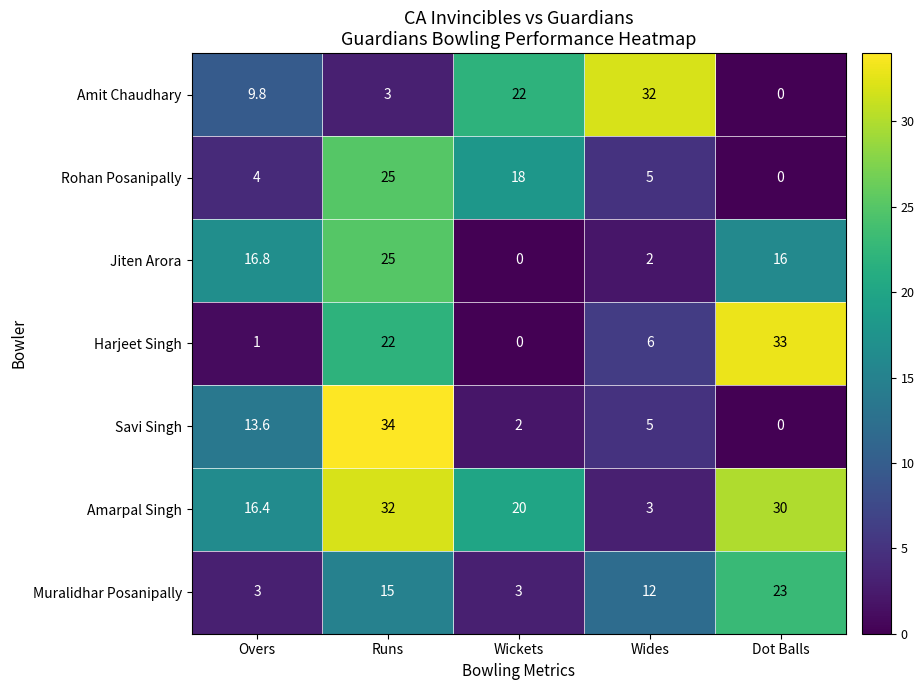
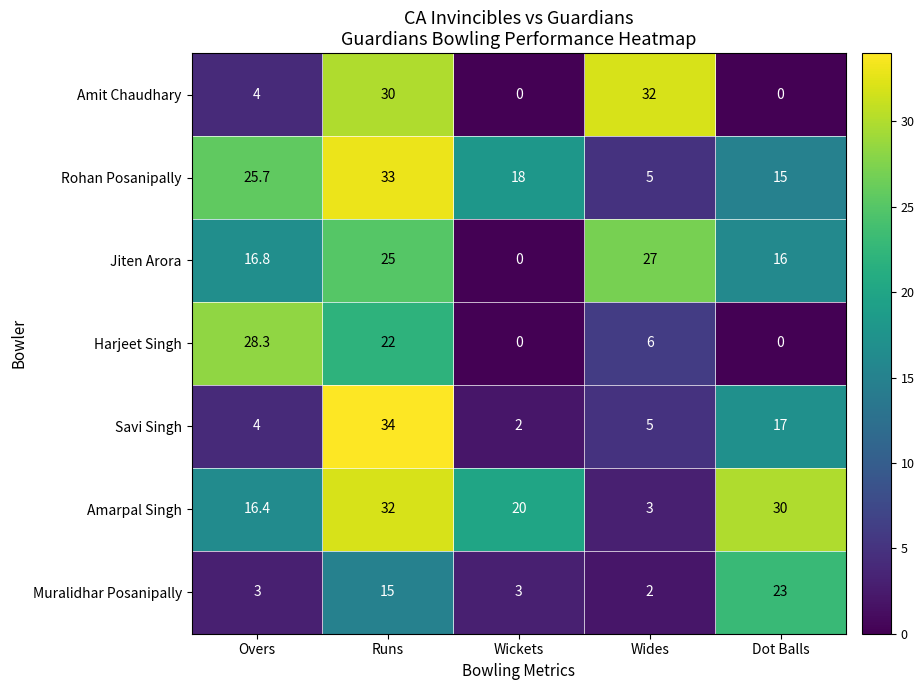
Amit Chaudhary, Overs: 9.8 -> 4
Amit Chaudhary, Runs: 3 -> 30
Amit Chaudhary, Wickets: 22 -> 0
Rohan Posanipally, Overs: 4 -> 25.7
Rohan Posanipally, Runs: 25 -> 33
Rohan Posanipally, Dot Balls: 0 -> 15
Jiten Arora, Wides: 2 -> 27
Harjeet Singh, Overs: 1 -> 28.3
Harjeet Singh, Dot Balls: 33 -> 0
Savi Singh, Overs: 13.6 -> 4
Savi Singh, Dot Balls: 0 -> 17
Muralidhar Posanipally, Wides: 12 -> 2
